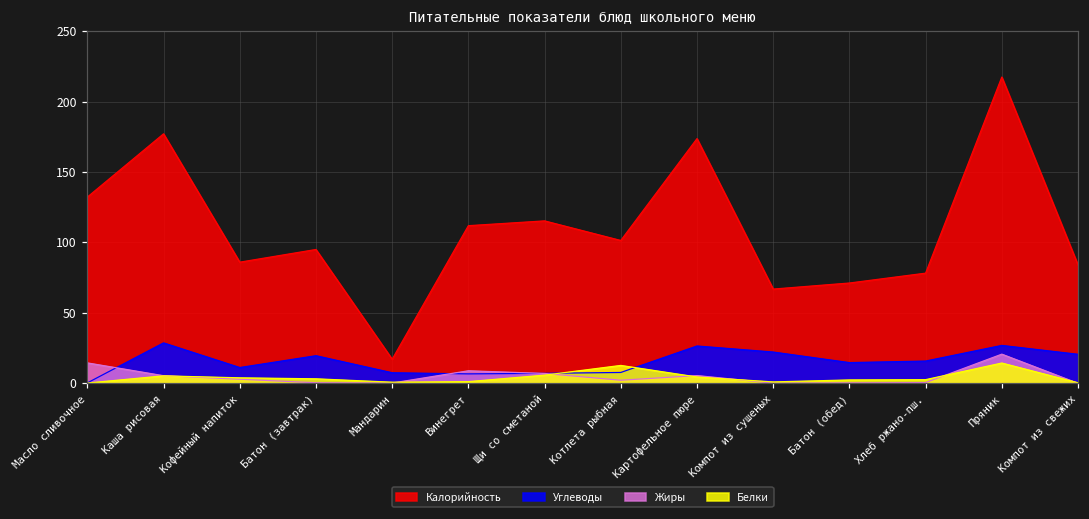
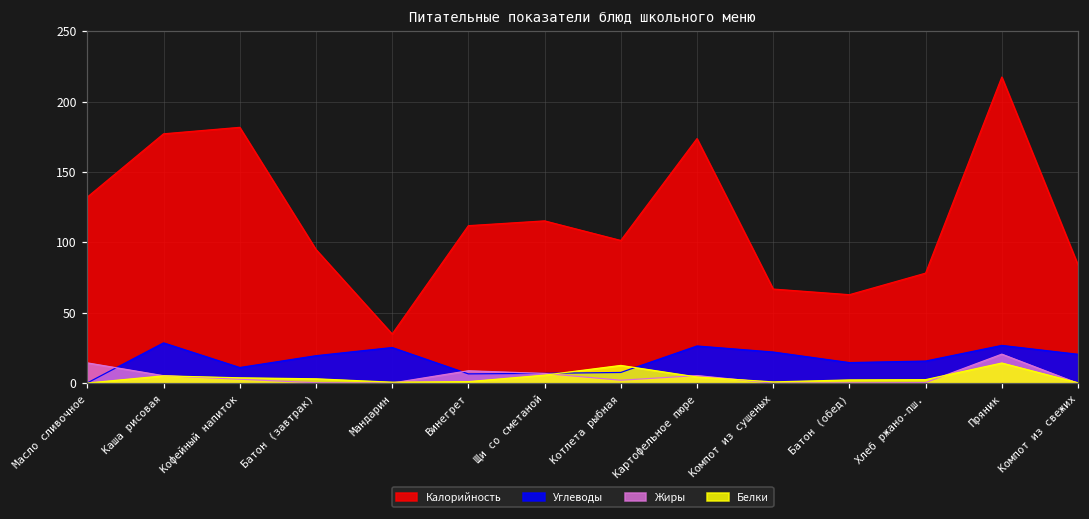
Калорийность, Кофейный напиток: 86 -> 182
Калорийность, Мандарин: 17 -> 35
Углеводы, Мандарин: 8 -> 25
Калорийность, Батон (обед): 71 -> 63
